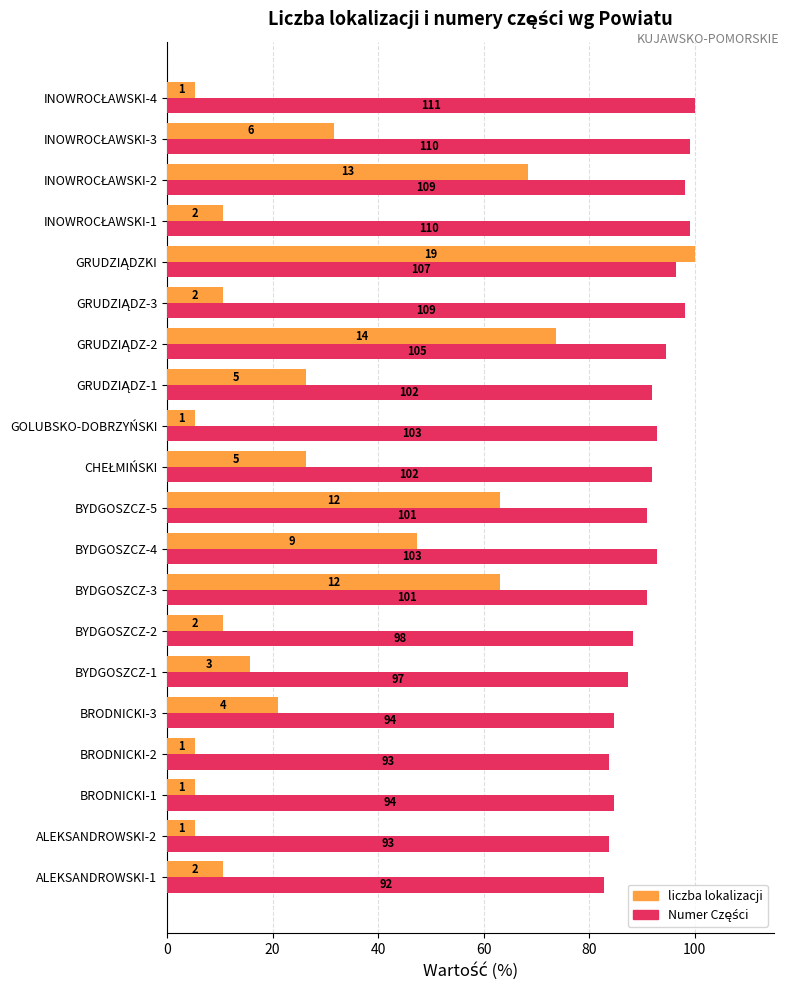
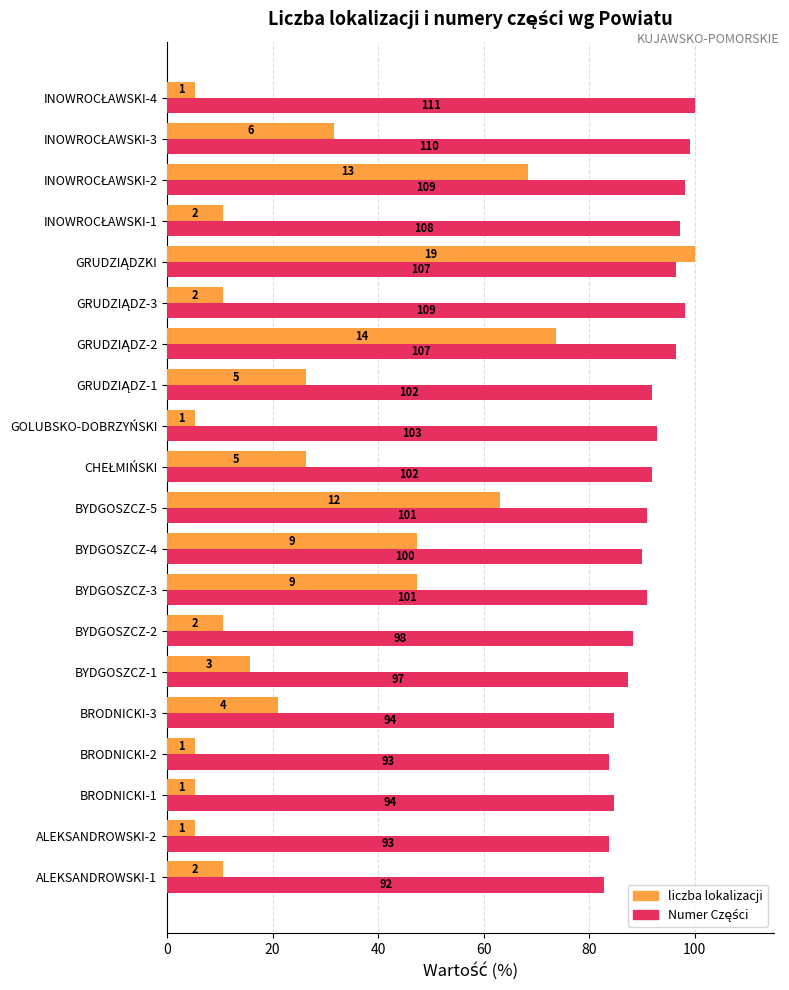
Numer Części, INOWROCŁAWSKI-1: 110 -> 108
Numer Części, GRUDZIĄDZ-2: 105 -> 107
Numer Części, BYDGOSZCZ-4: 103 -> 100
liczba lokalizacji, BYDGOSZCZ-3: 12 -> 9
